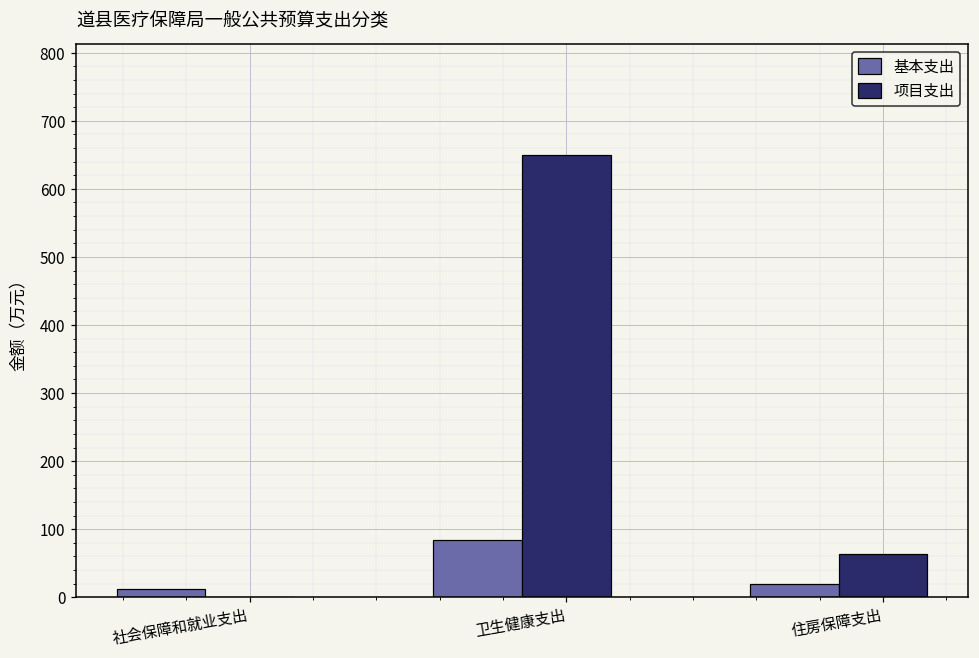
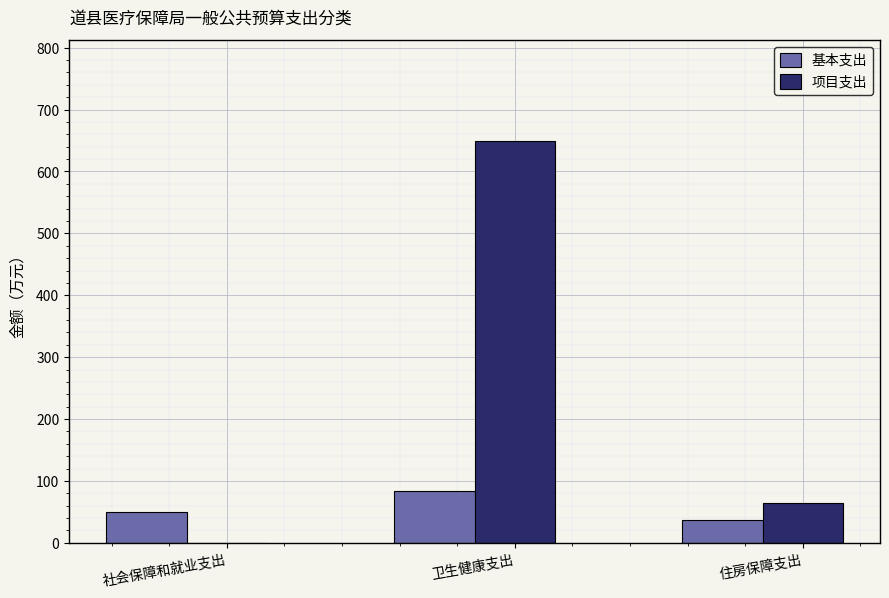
基本支出, 社会保障和就业支出: 10 -> 50
基本支出, 住房保障支出: 20 -> 40
